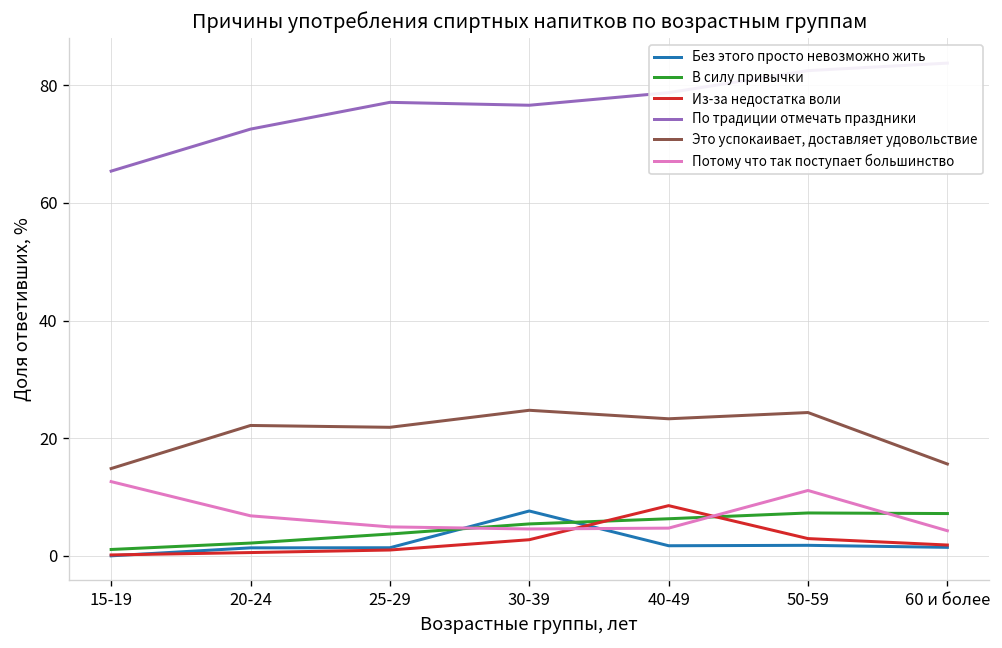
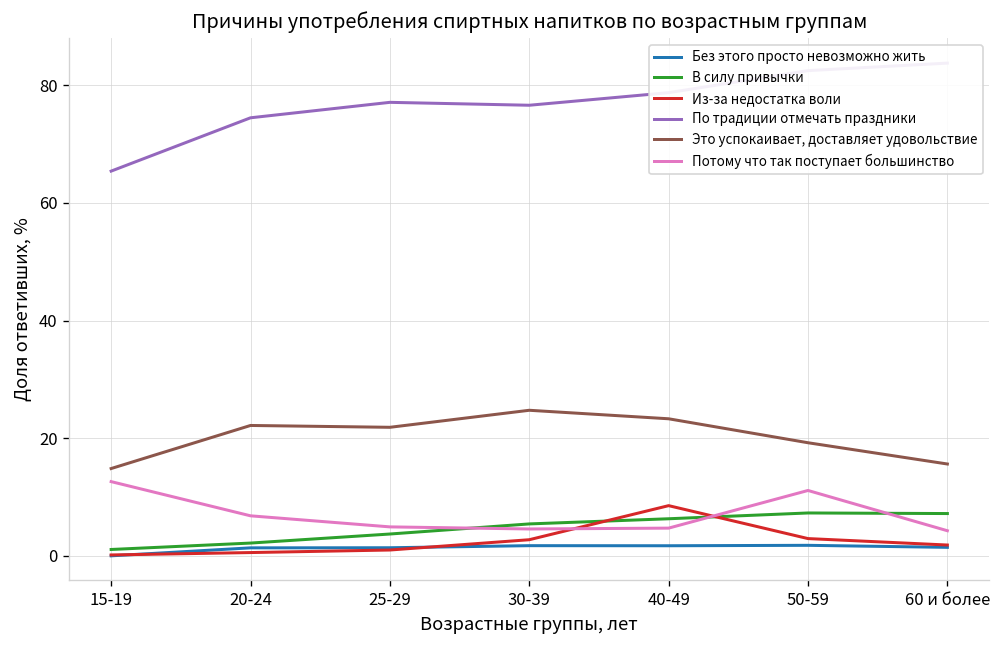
По традиции отмечать праздники, 20-24: 73 -> 74
Без этого просто невозможно жить, 30-39: 8 -> 2
Это успокаивает, доставляет удовольствие, 50-59: 24 -> 19
